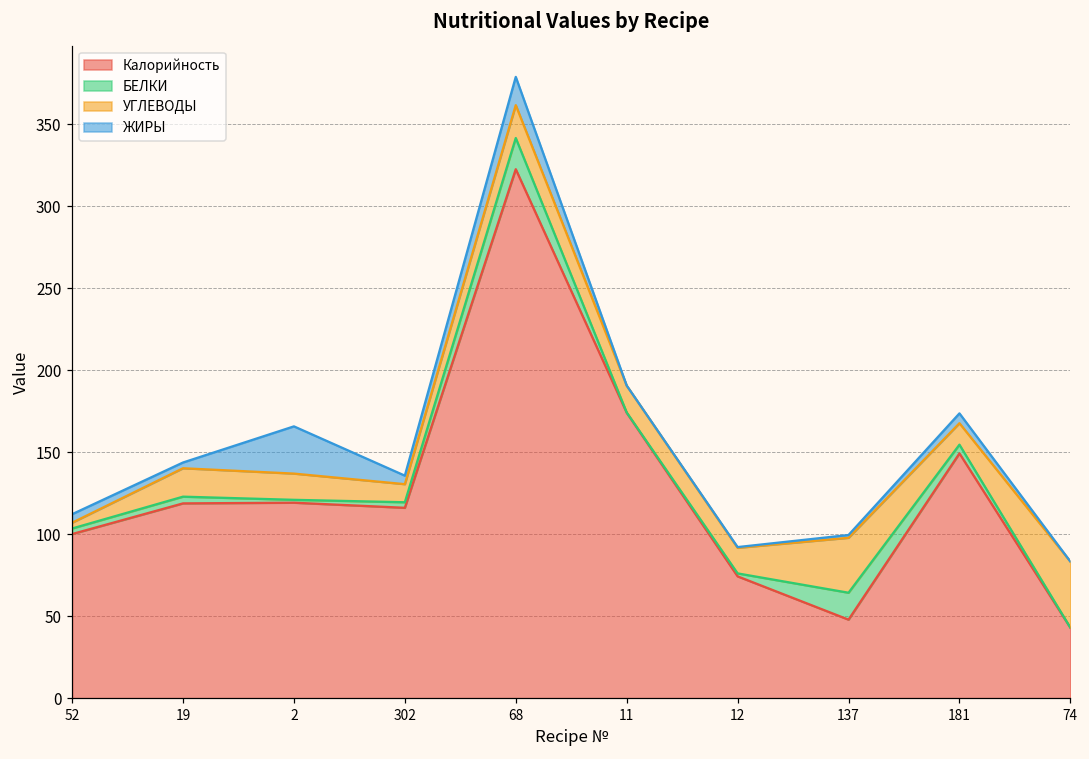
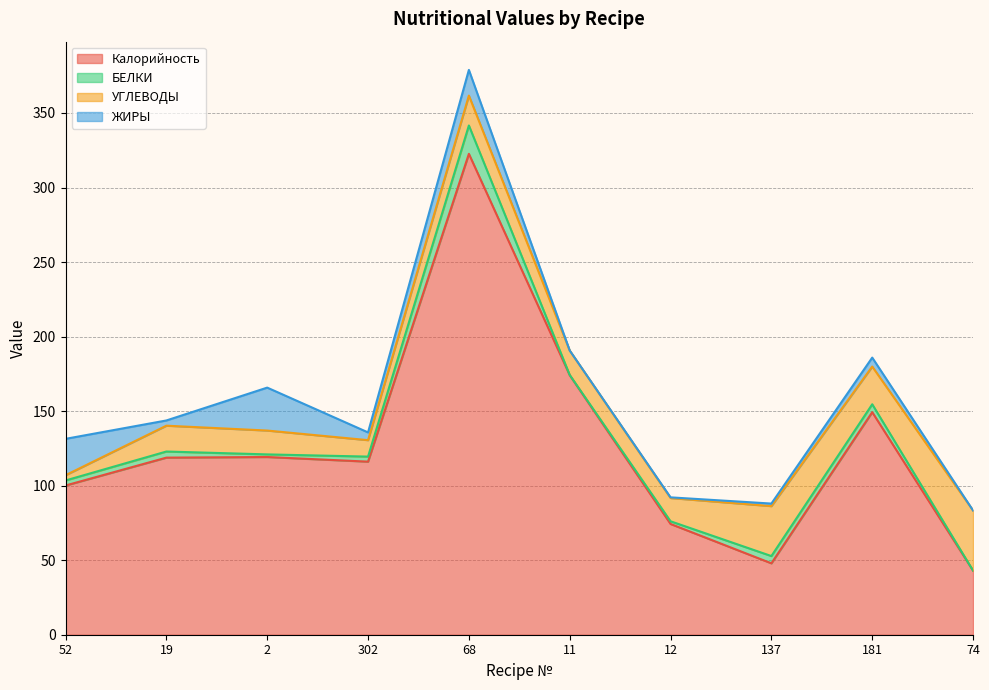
ЖИРЫ, 52: 5 -> 24
БЕЛКИ, 137: 16 -> 5
УГЛЕВОДЫ, 181: 13 -> 25
